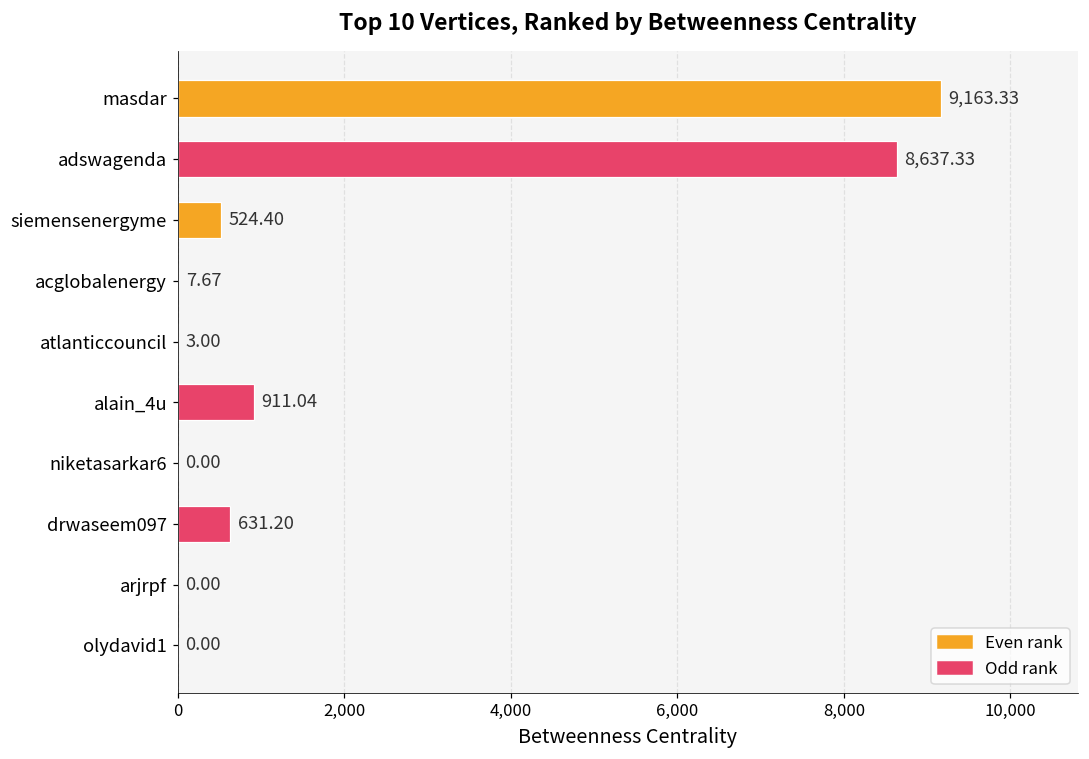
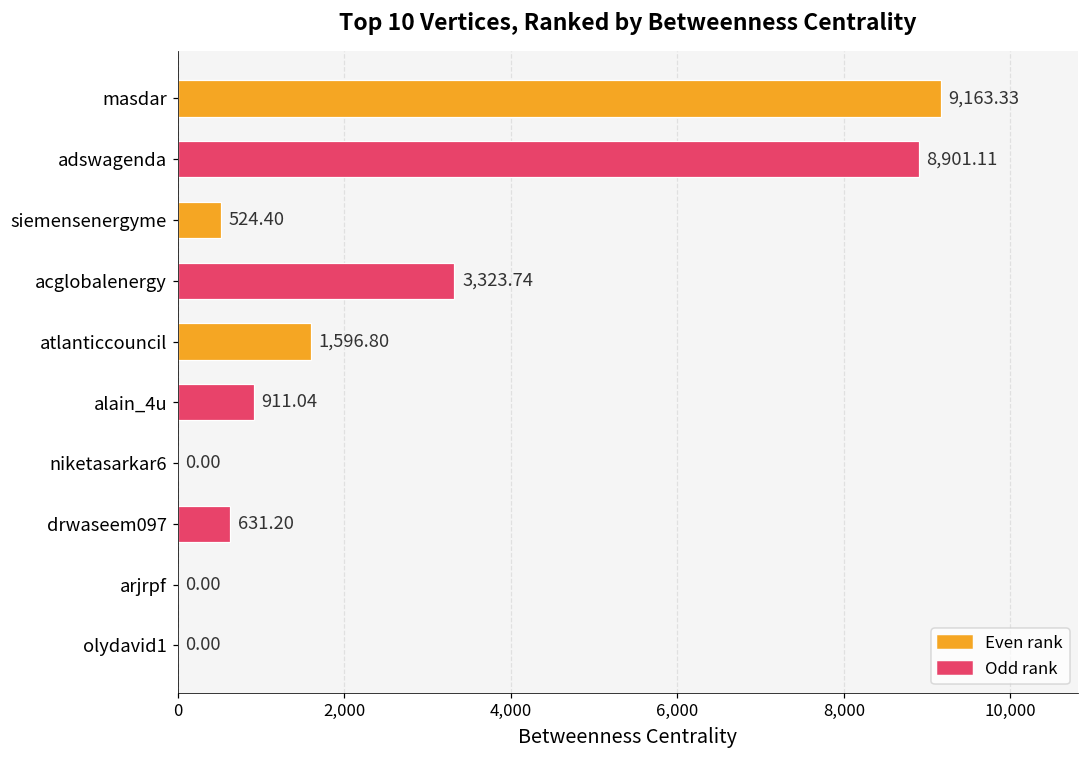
adswagenda: 8,637.33 -> 8,901.11
acglobalenergy: 7.67 -> 3,323.74
atlanticcouncil: 3.00 -> 1,596.80
